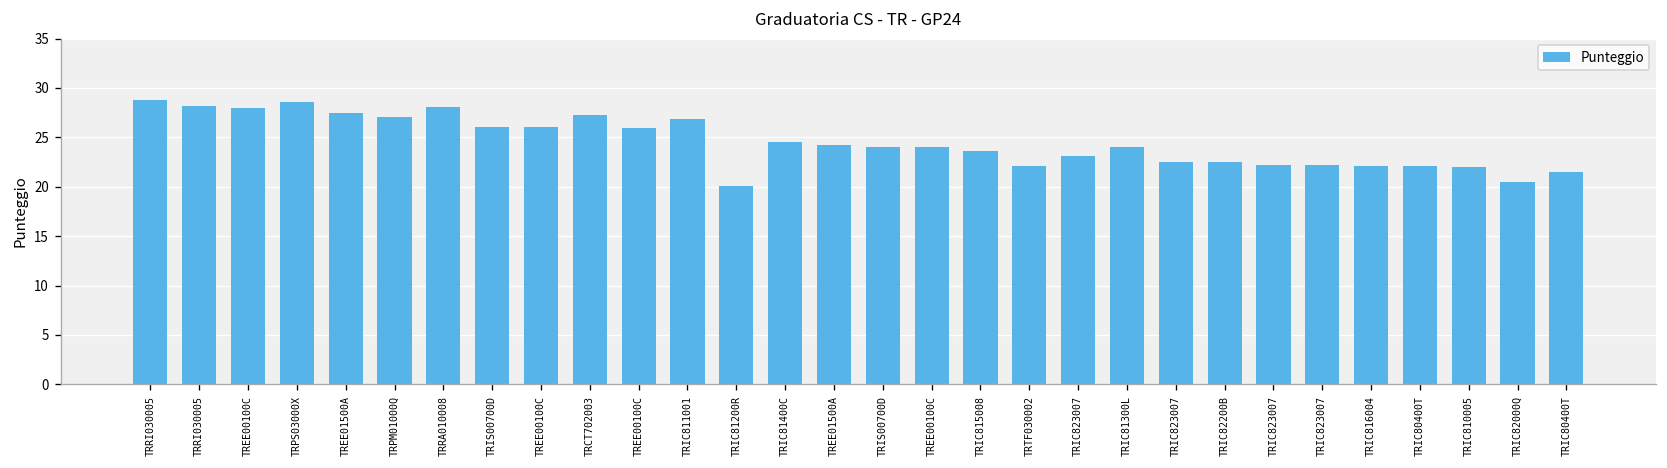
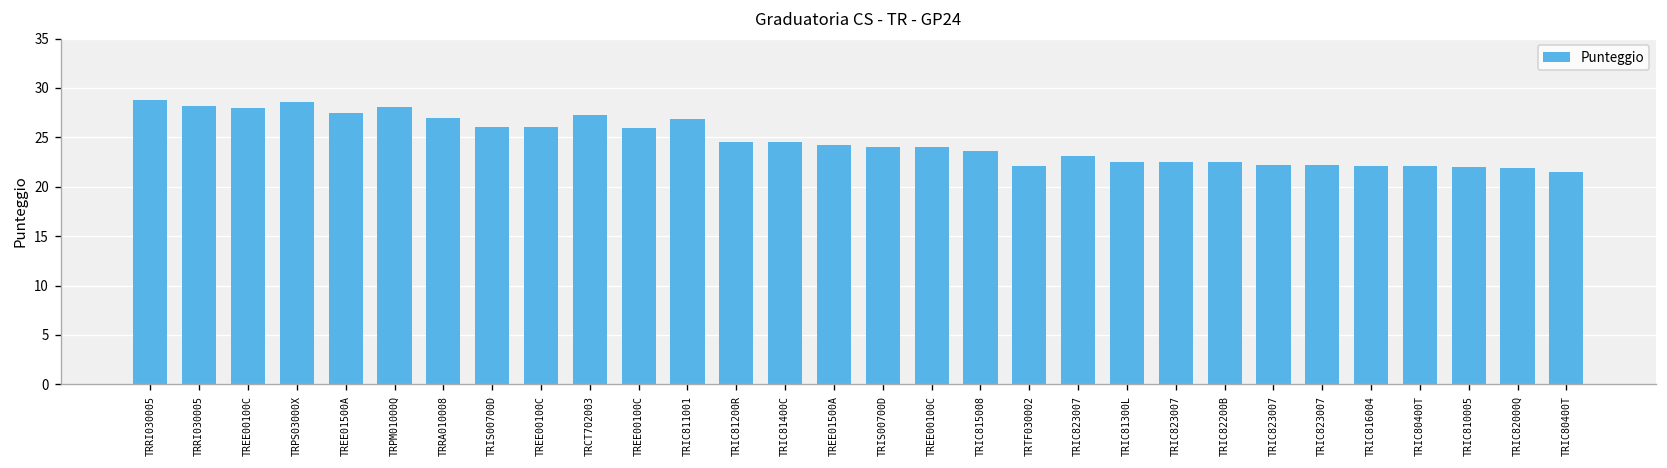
TRPM01000Q: 27 -> 28
TRRA010008: 28 -> 27
TRIC81200R: 20 -> 25
TRIC81300L: 24 -> 23
TRIC82000Q: 21 -> 22
